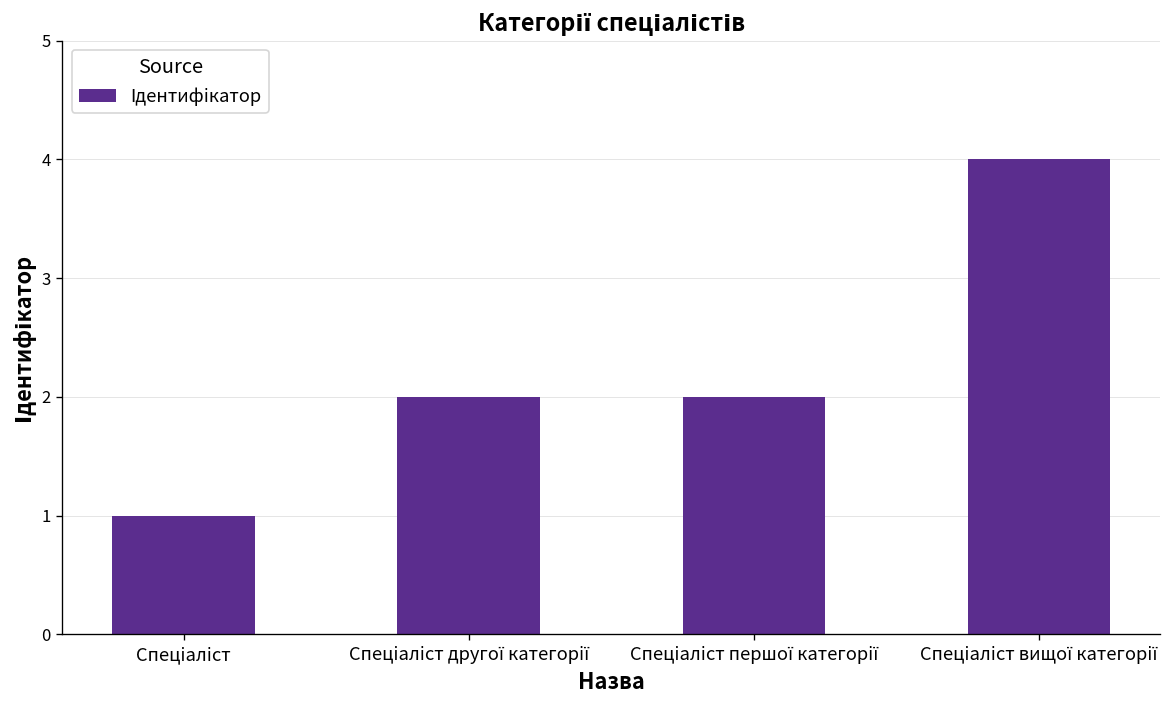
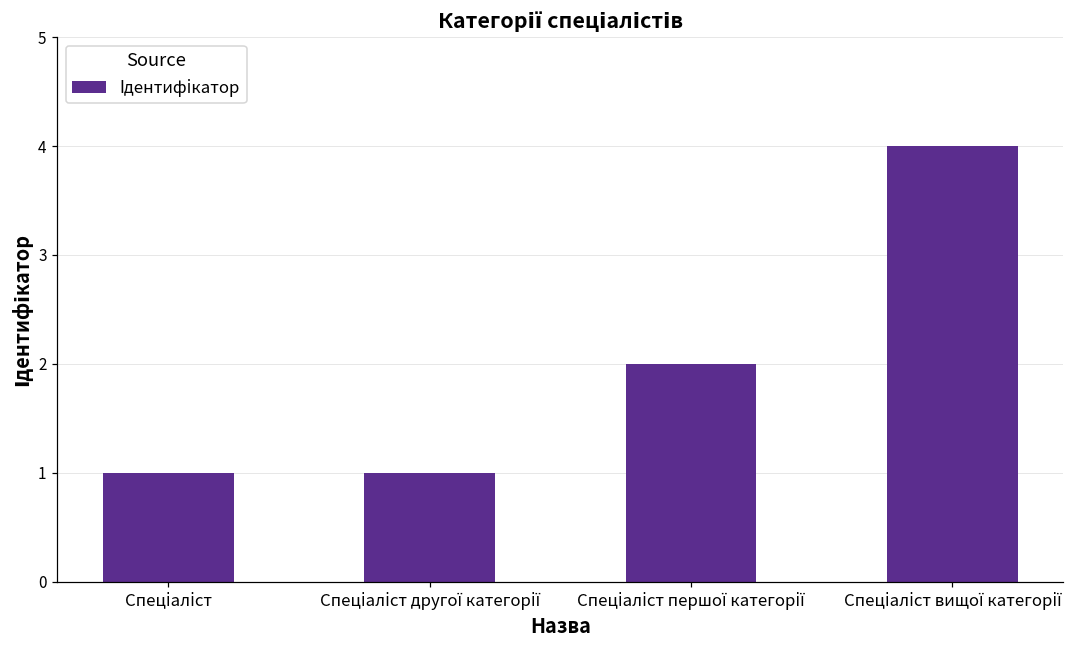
Спеціаліст другої категорії: 2 -> 1
